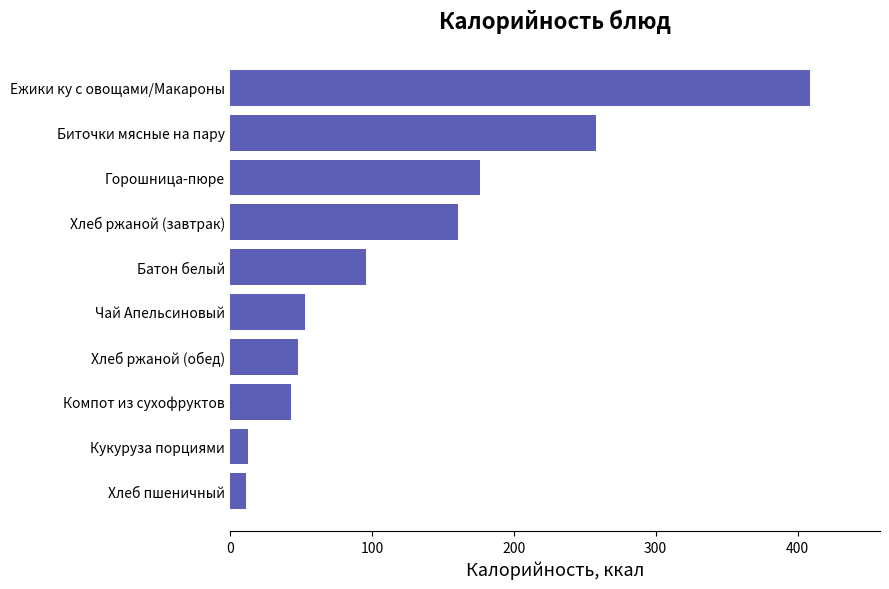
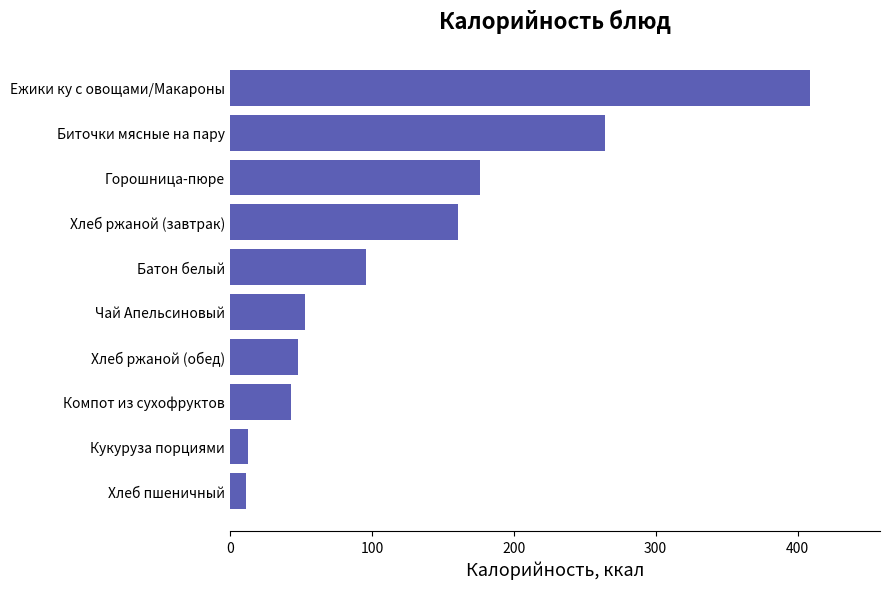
Биточки мясные на пару: 258 -> 264
